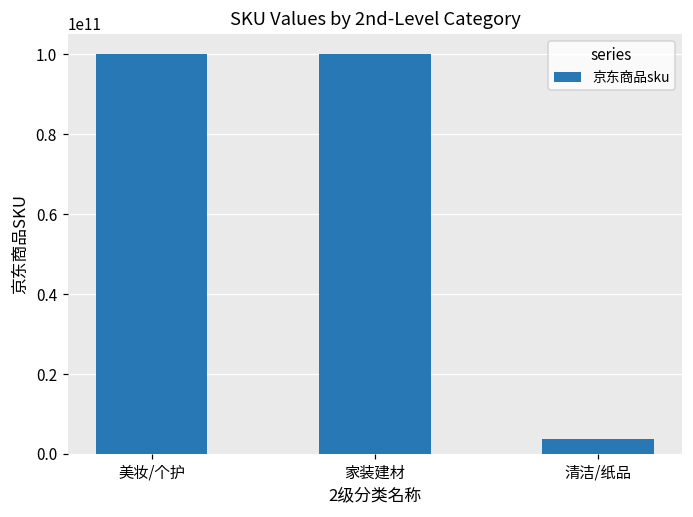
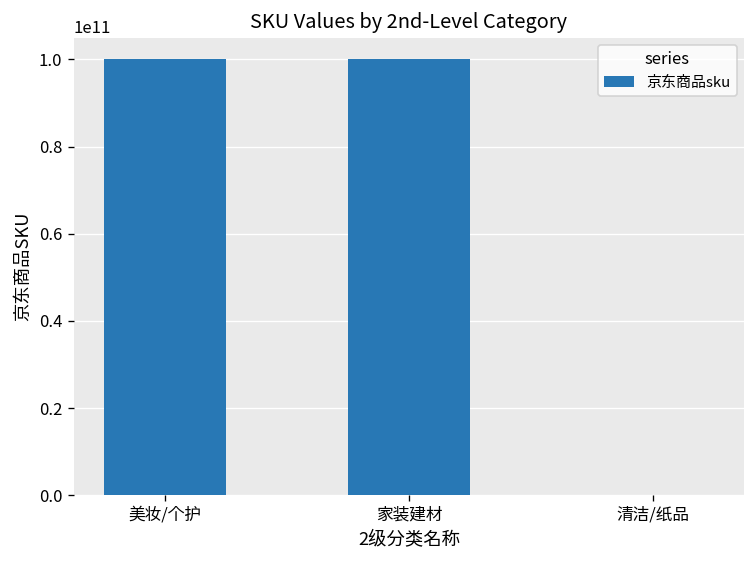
清洁/纸品: 4000000000 -> 0
